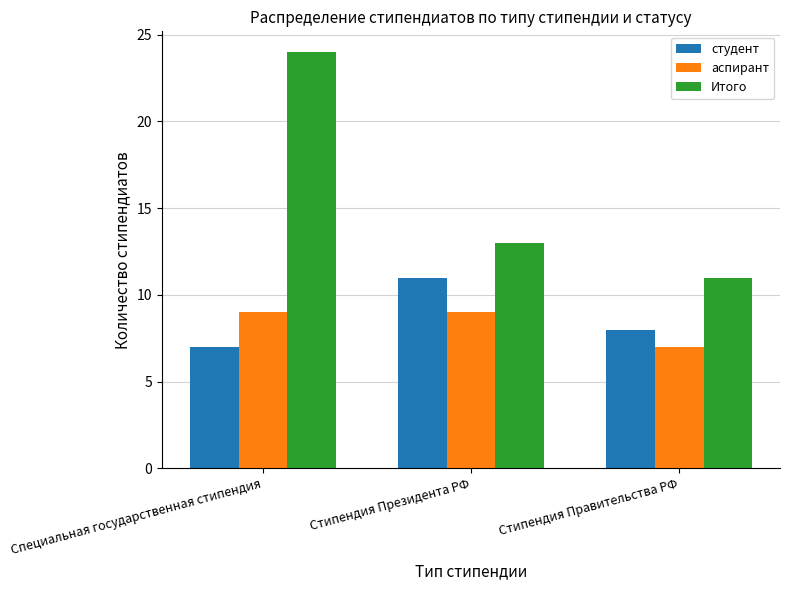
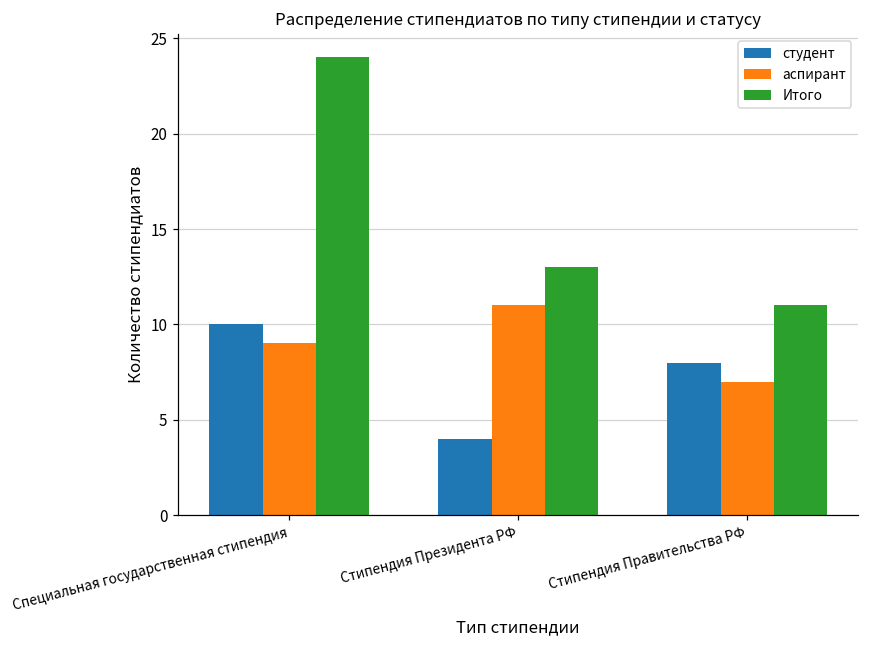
студент, Специальная государственная стипендия: 7 -> 10
студент, Стипендия Президента РФ: 11 -> 4
аспирант, Стипендия Президента РФ: 9 -> 11
